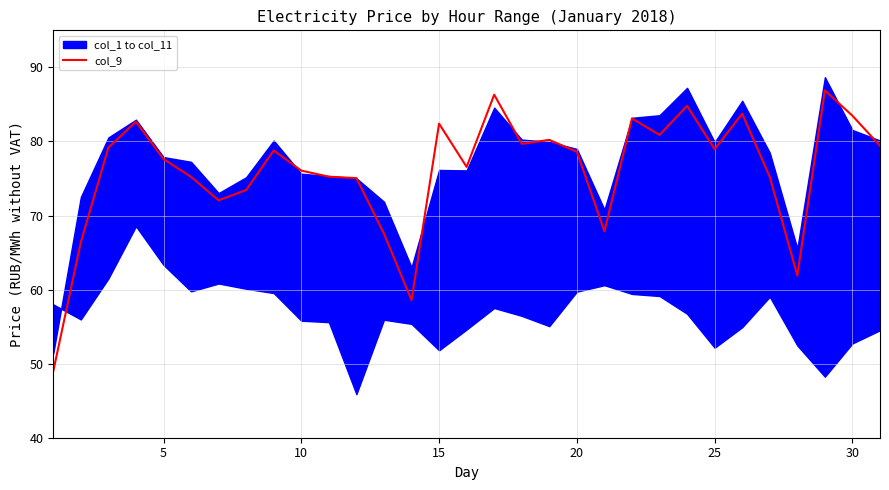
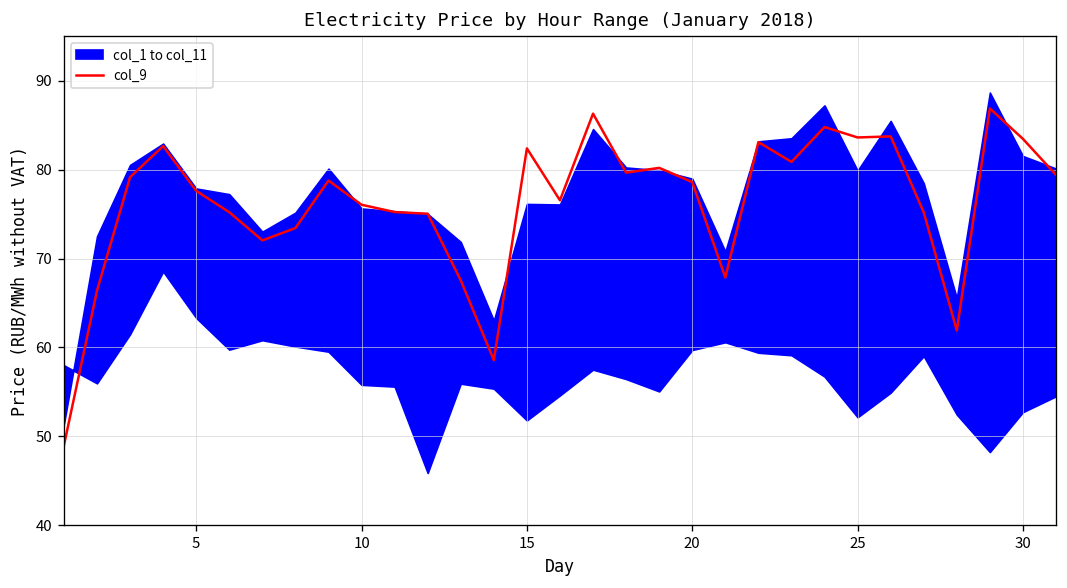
col_9, 25: 79 -> 84
